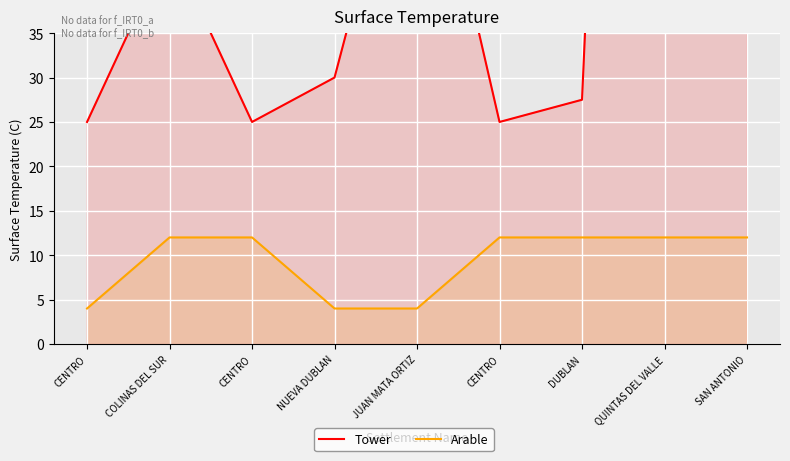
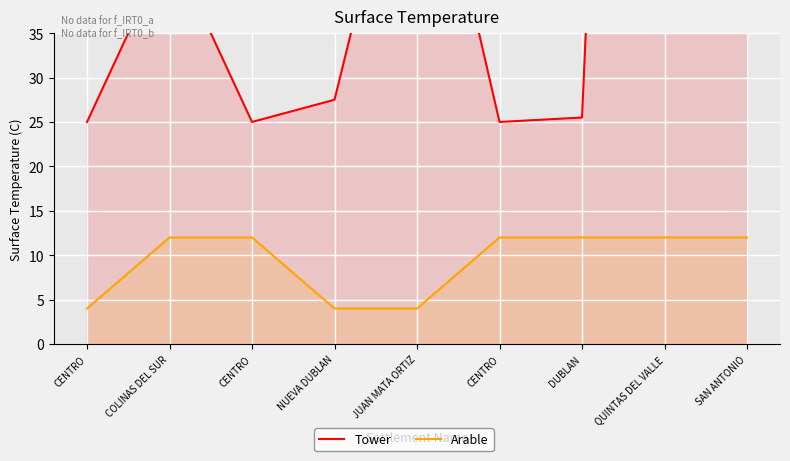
Tower, NUEVA DUBLAN: 30 -> 28
Tower, DUBLAN: 28 -> 26
